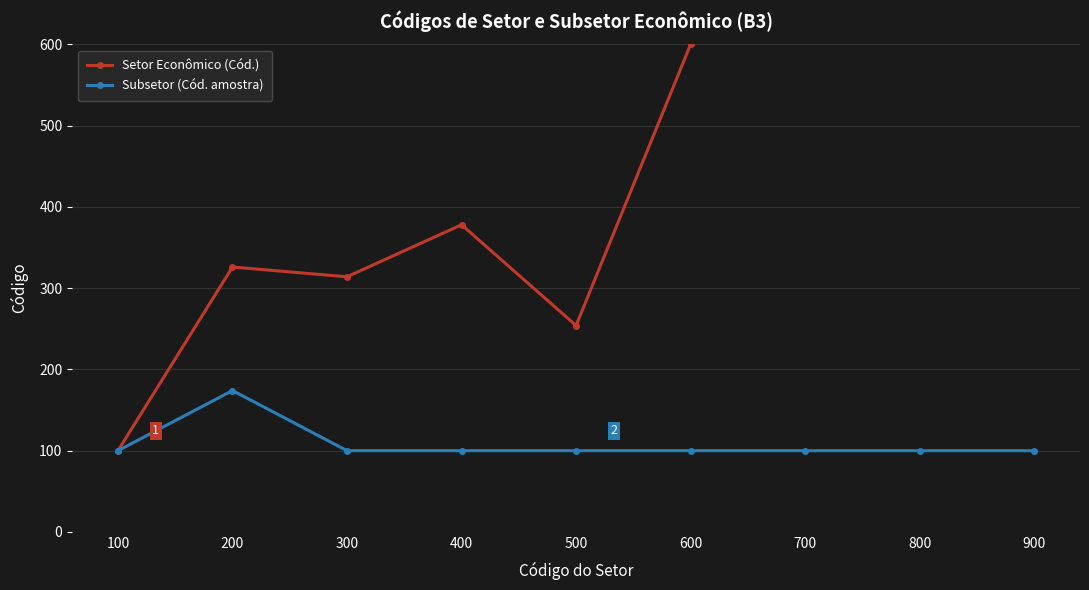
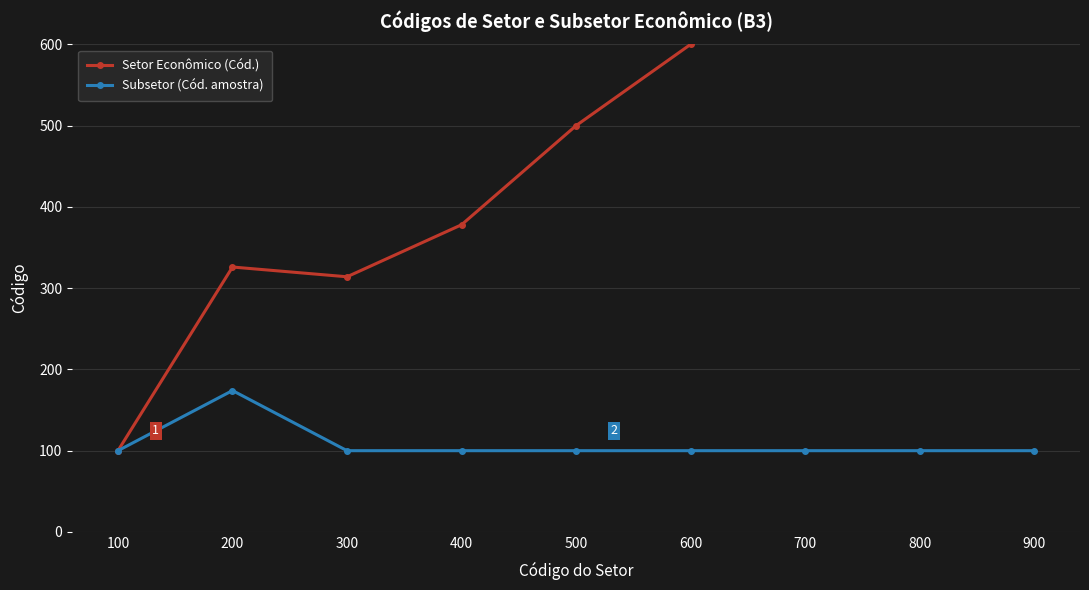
Setor Econômico (Cód.), 500: 250 -> 500
